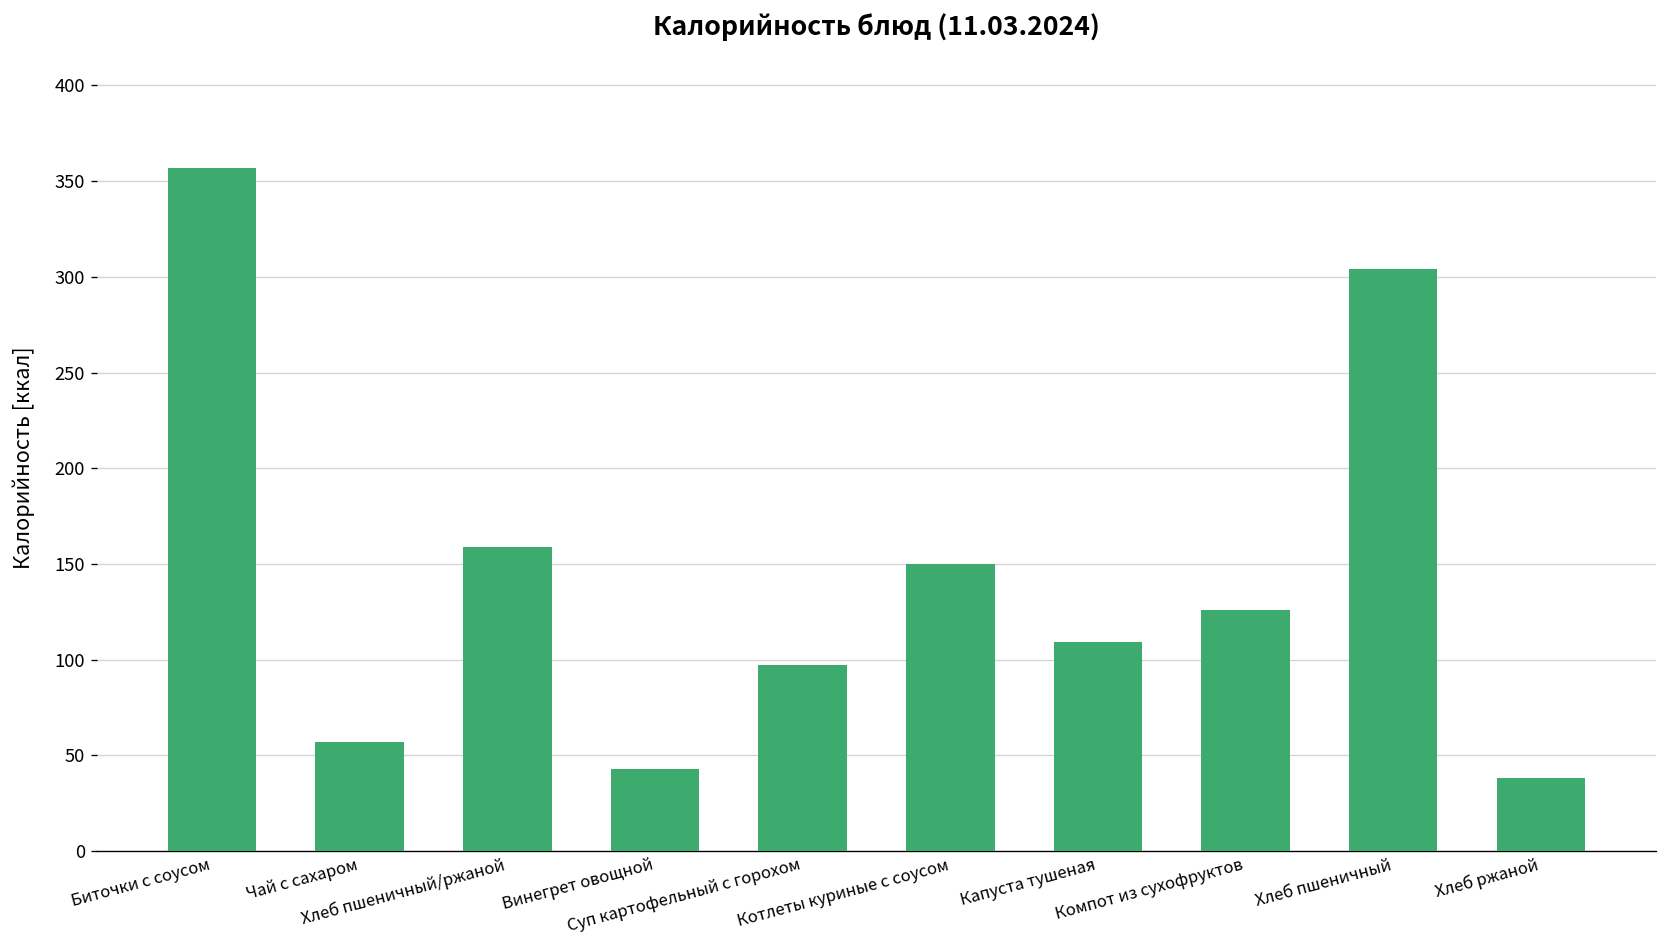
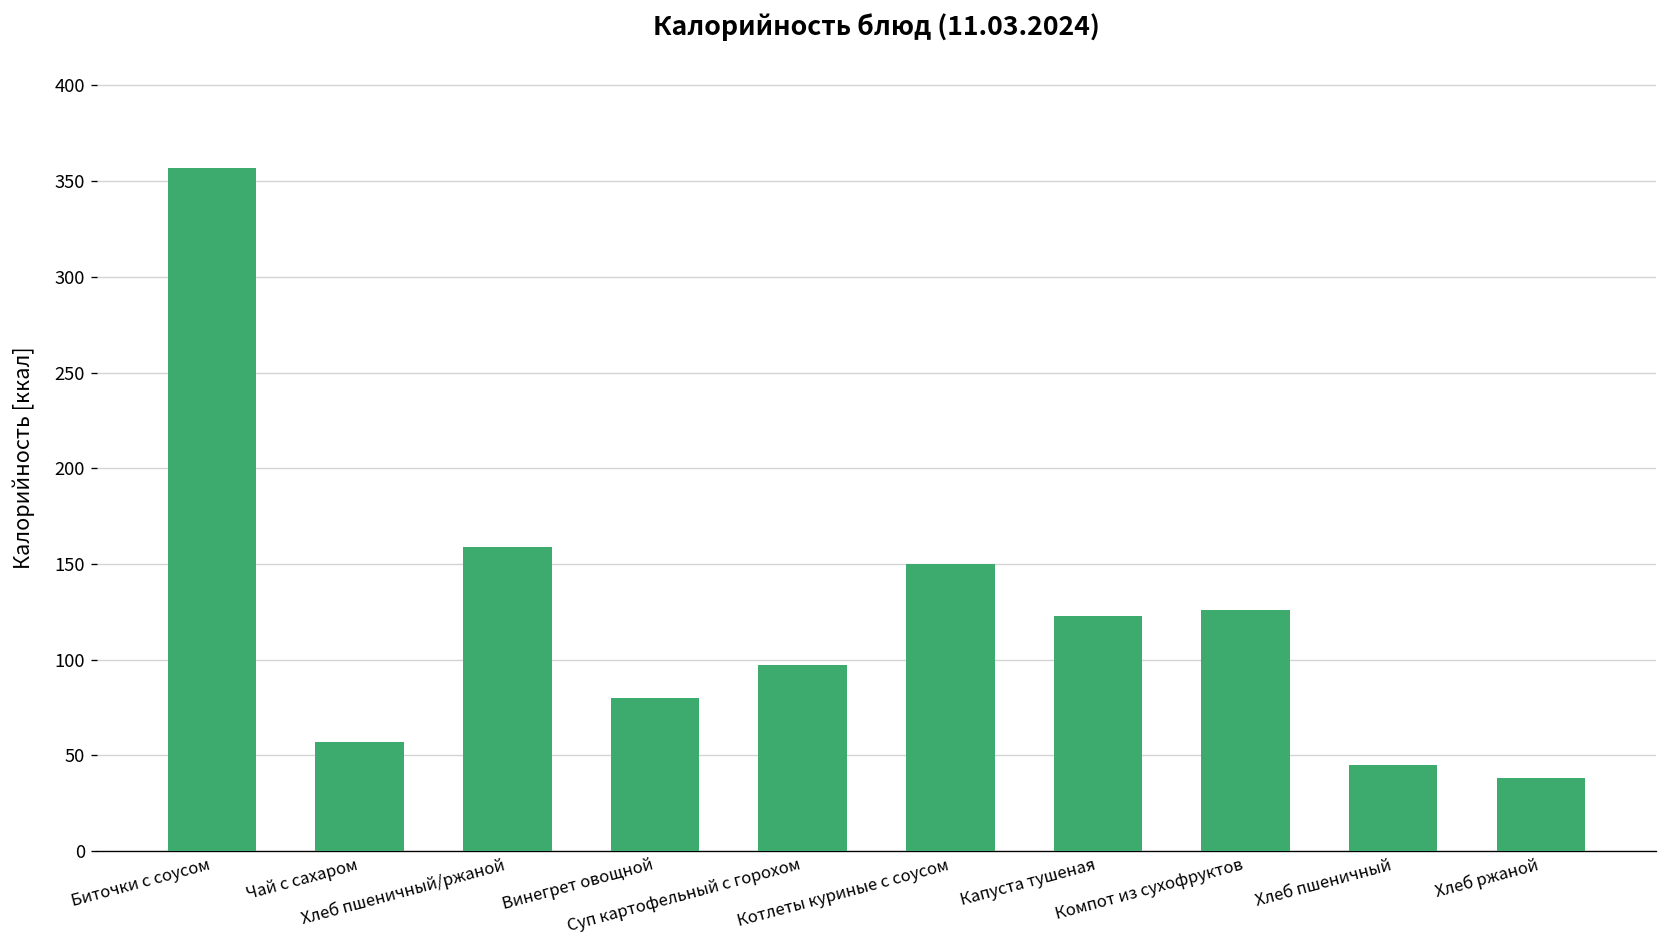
Винегрет овощной: 43 -> 80
Капуста тушеная: 109 -> 123
Хлеб пшеничный: 304 -> 45
